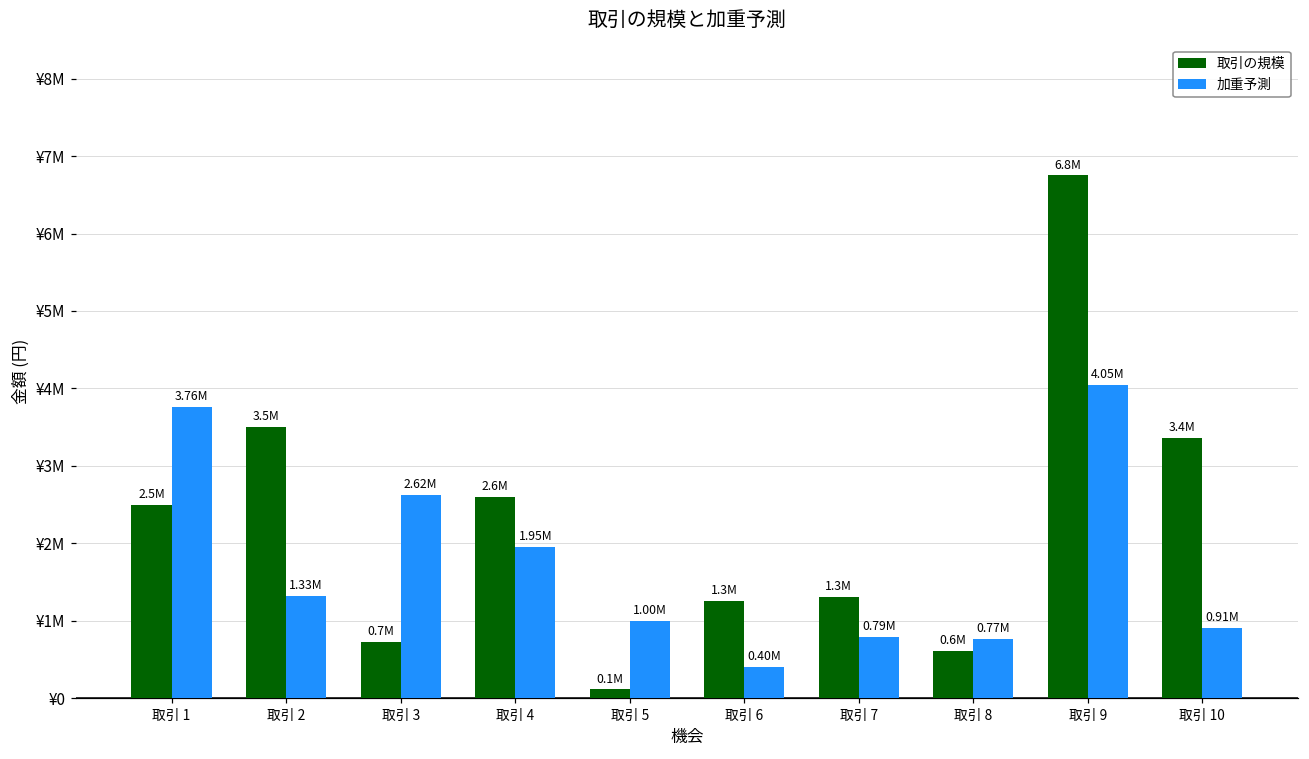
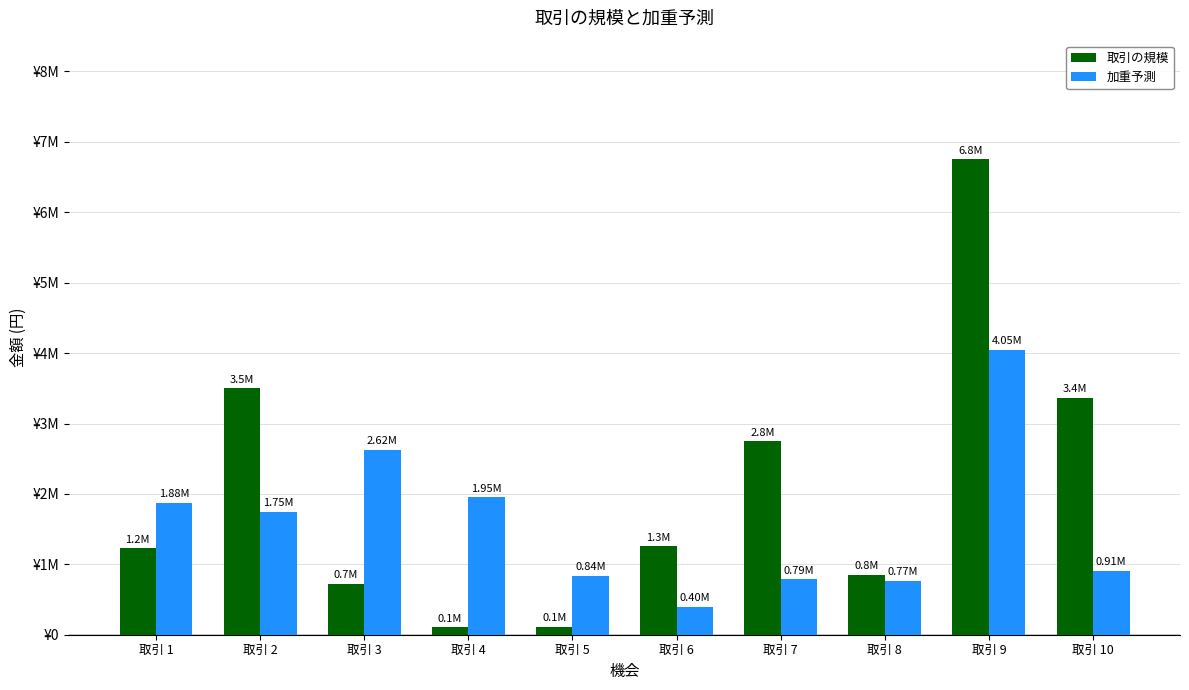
取引の規模, 取引 1: 2.5M -> 1.2M
加重予測, 取引 1: 3.76M -> 1.88M
加重予測, 取引 2: 1.33M -> 1.75M
取引の規模, 取引 4: 2.6M -> 0.1M
加重予測, 取引 5: 1.00M -> 0.84M
取引の規模, 取引 7: 1.3M -> 2.8M
取引の規模, 取引 8: 0.6M -> 0.8M
